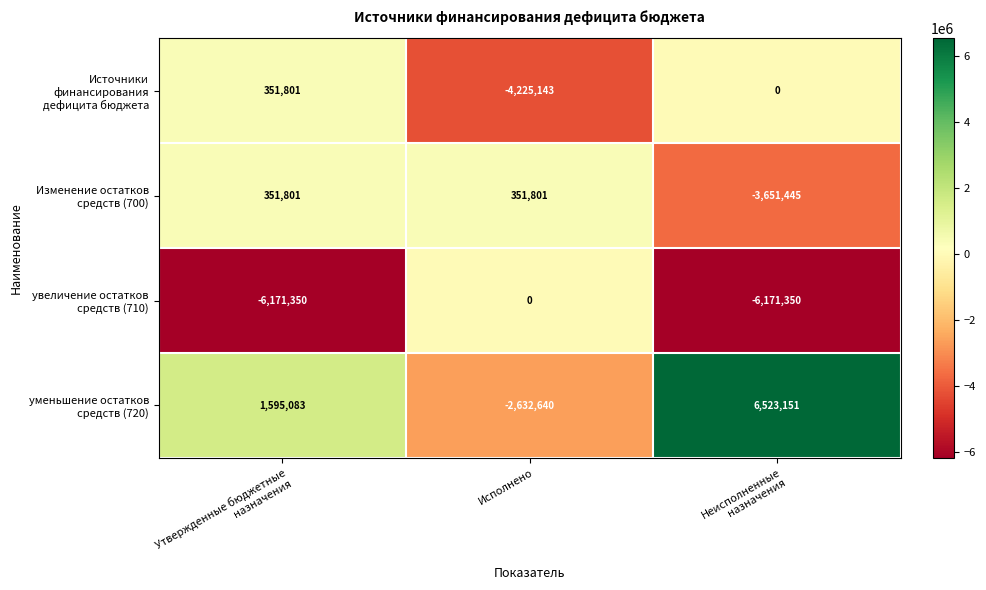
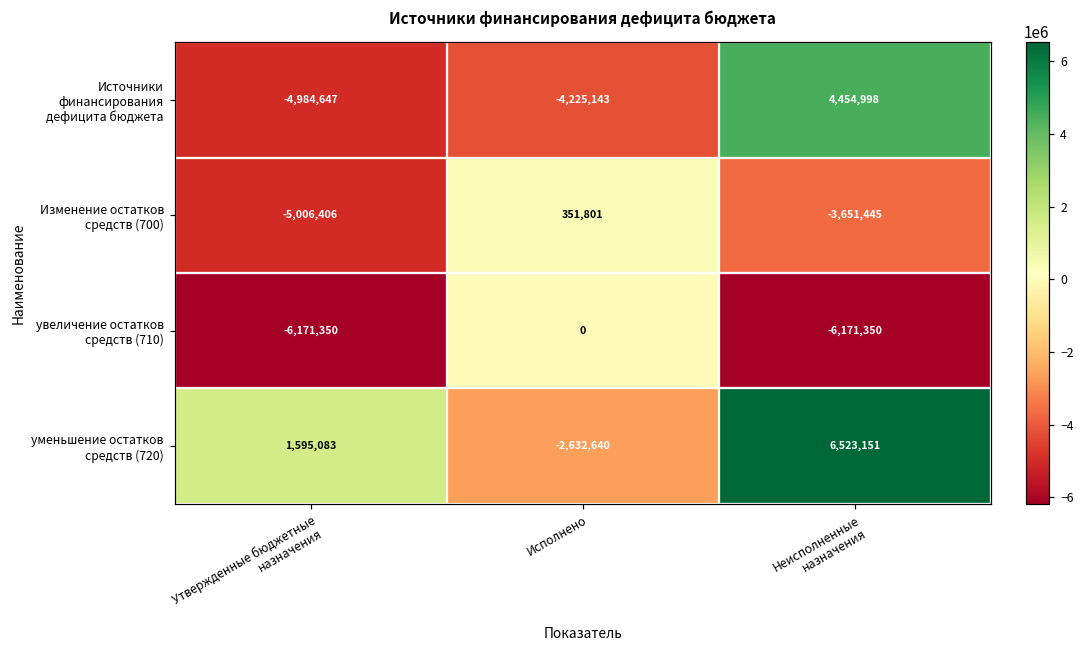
Источники финансирования дефицита бюджета, Утвержденные бюджетные назначения: 351,801 -> -4,984,647
Источники финансирования дефицита бюджета, Неисполненные назначения: 0 -> 4,454,998
Изменение остатков средств (700), Утвержденные бюджетные назначения: 351,801 -> -5,006,406
